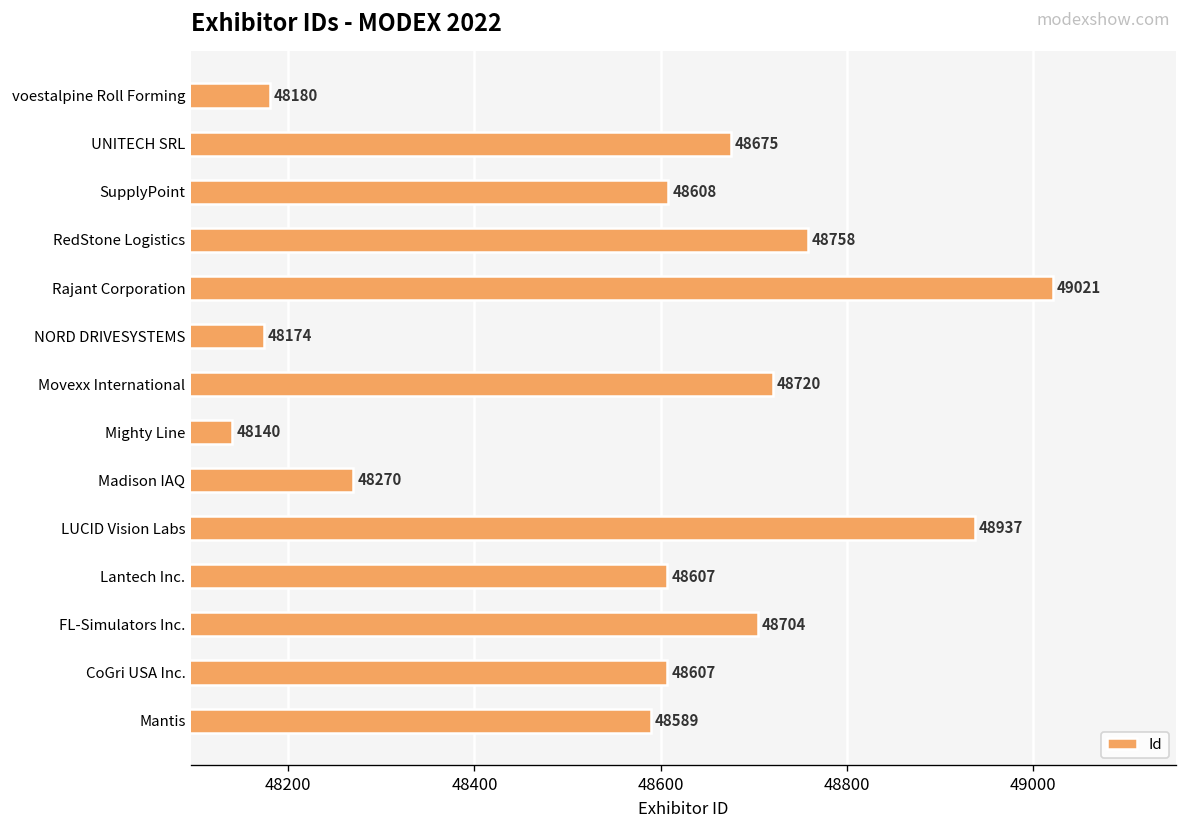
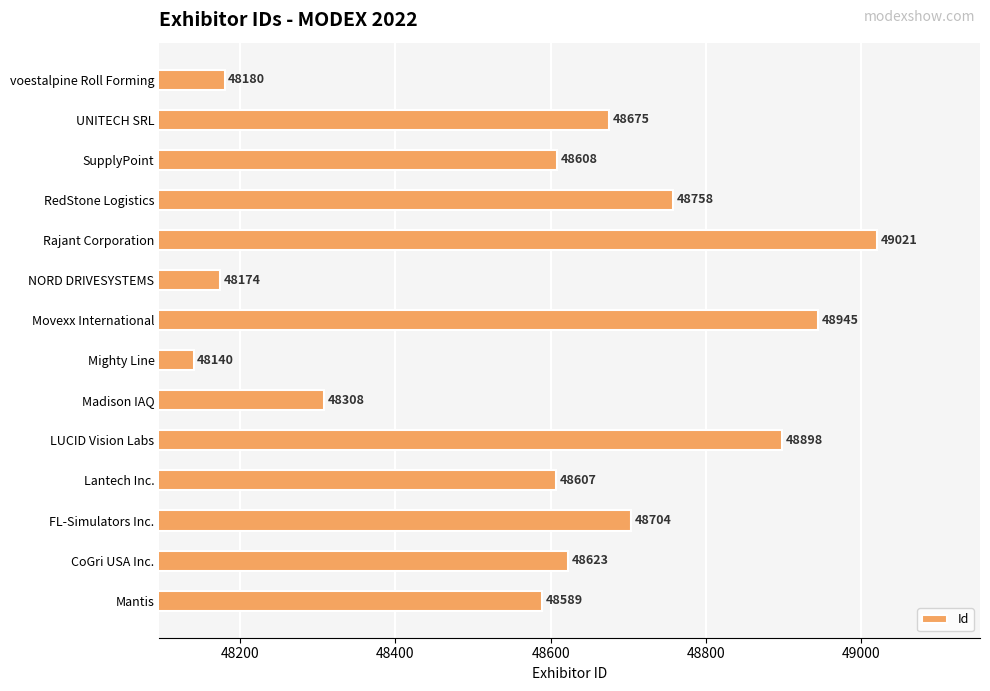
Movexx International: 48720 -> 48945
Madison IAQ: 48270 -> 48308
LUCID Vision Labs: 48937 -> 48898
CoGri USA Inc.: 48607 -> 48623
